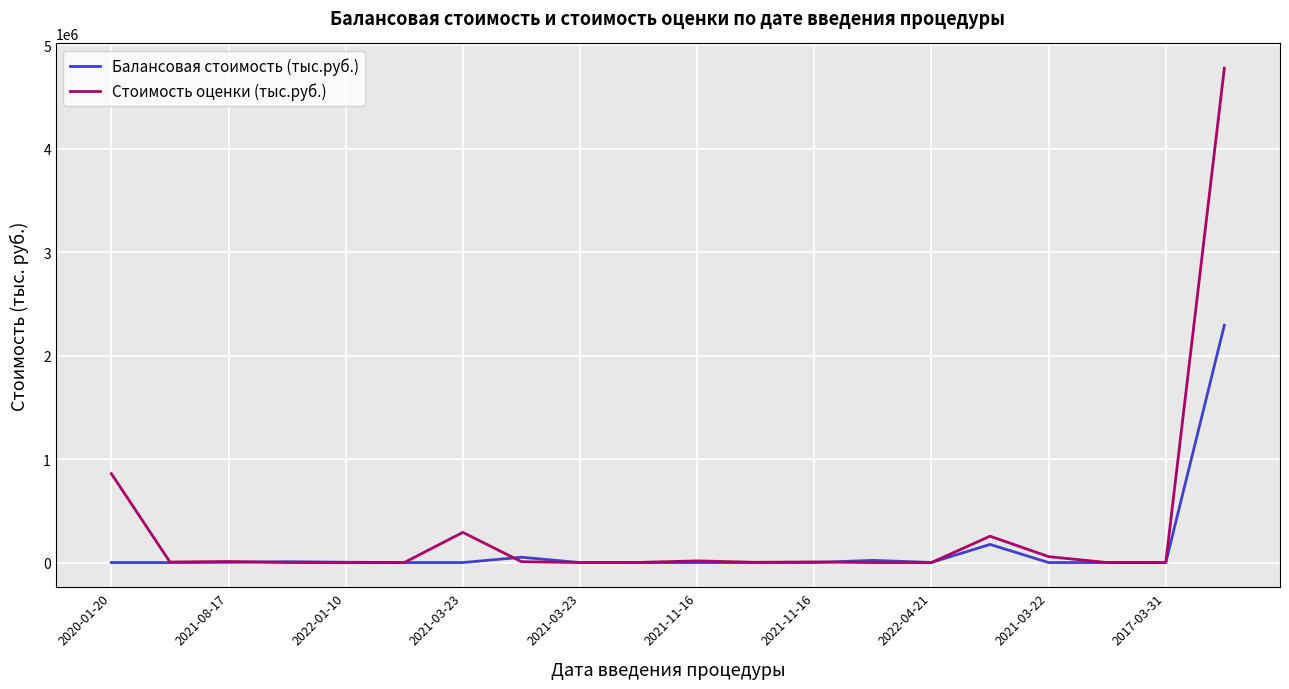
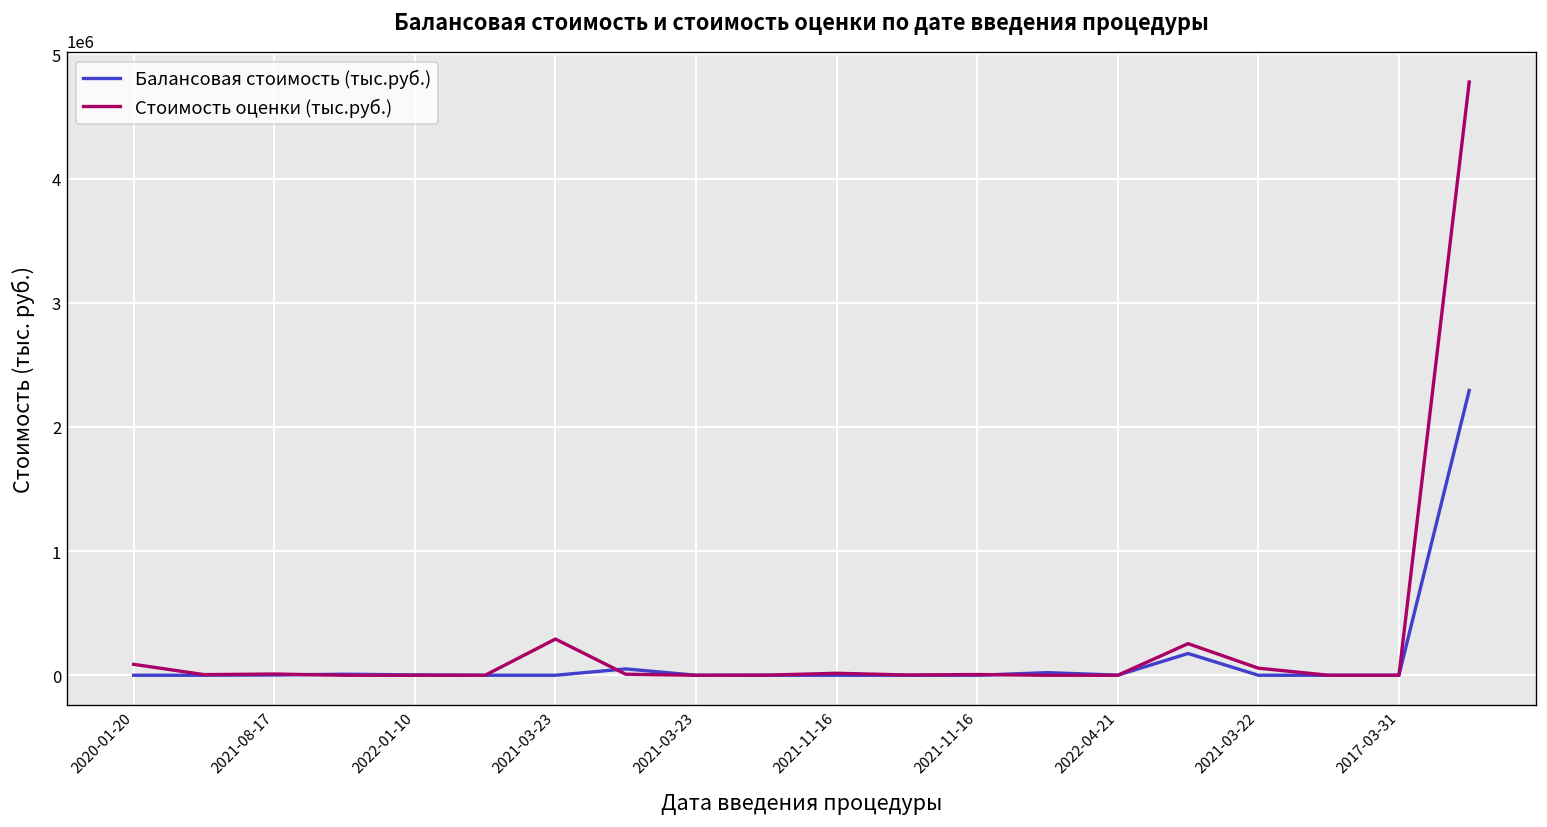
Стоимость оценки (тыс.руб.), 2020-01-20: 860000 -> 90000
